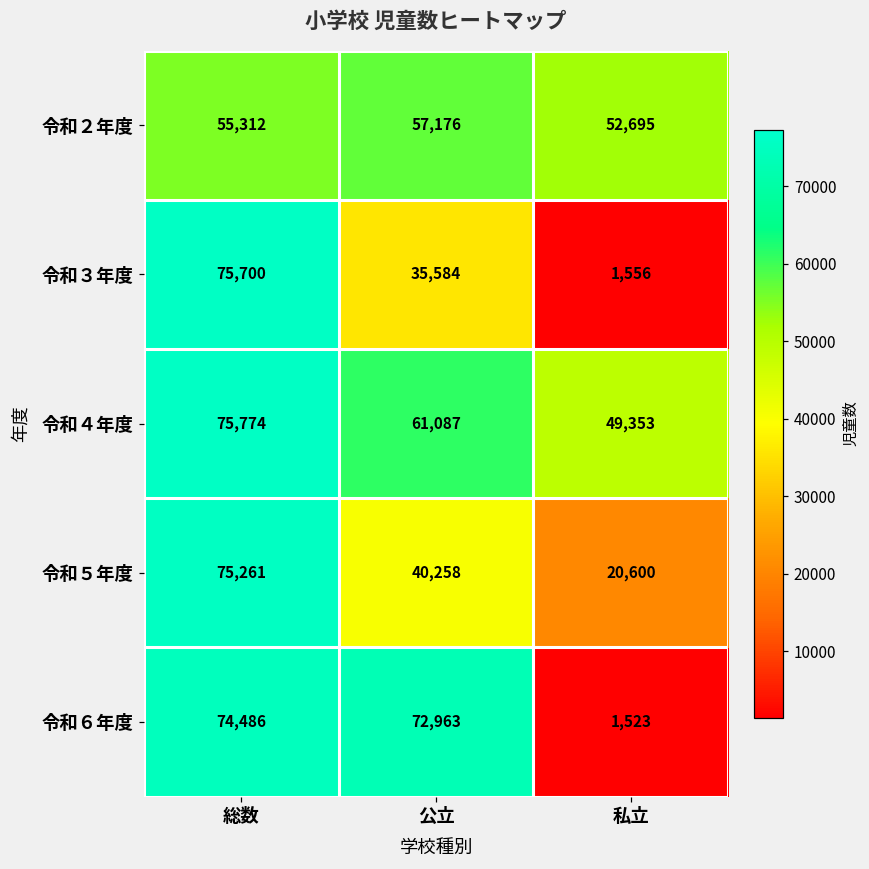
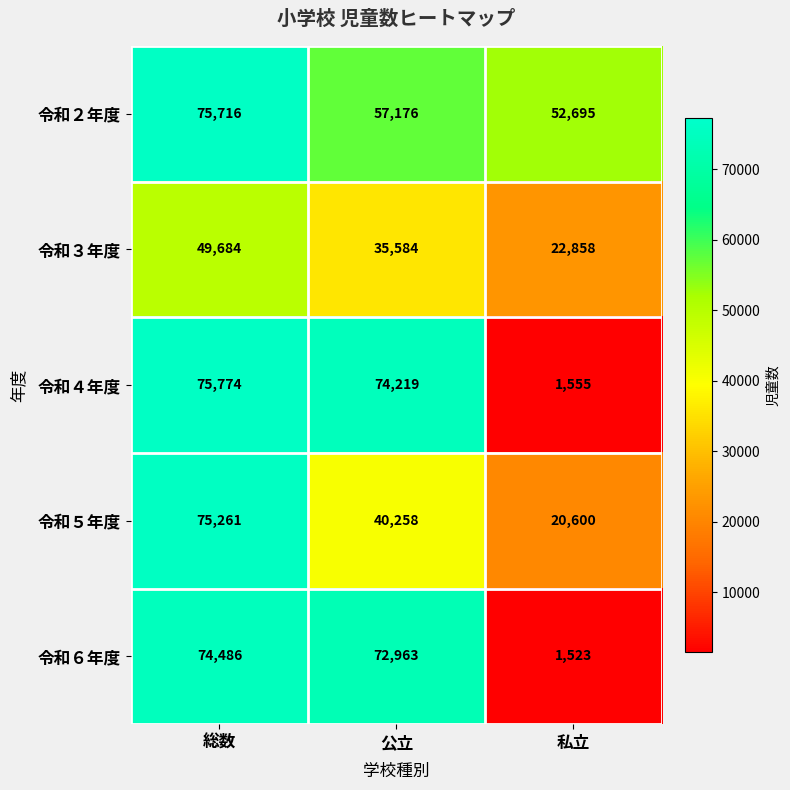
令和２年度, 総数: 55,312 -> 75,716
令和３年度, 総数: 75,700 -> 49,684
令和３年度, 私立: 1,556 -> 22,858
令和４年度, 公立: 61,087 -> 74,219
令和４年度, 私立: 49,353 -> 1,555
